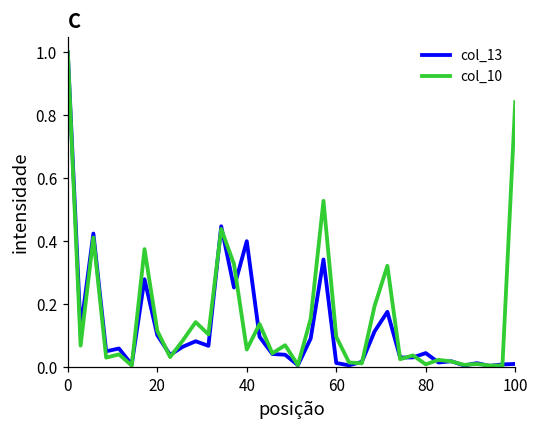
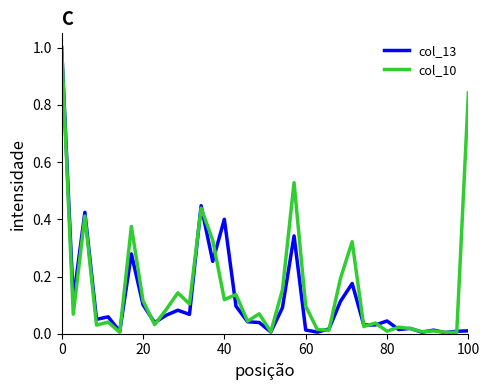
col_10, 40: 0.06 -> 0.12
